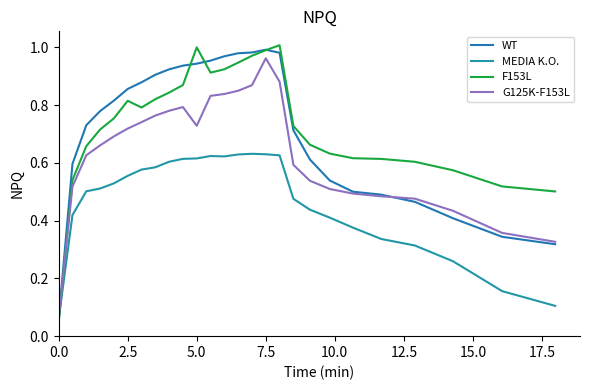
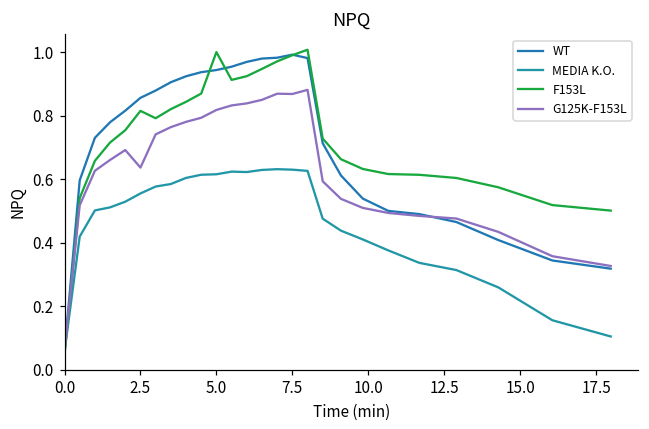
G125K-F153L, 2.5: 0.72 -> 0.64
G125K-F153L, 5.0: 0.73 -> 0.82
G125K-F153L, 7.5: 0.96 -> 0.87
